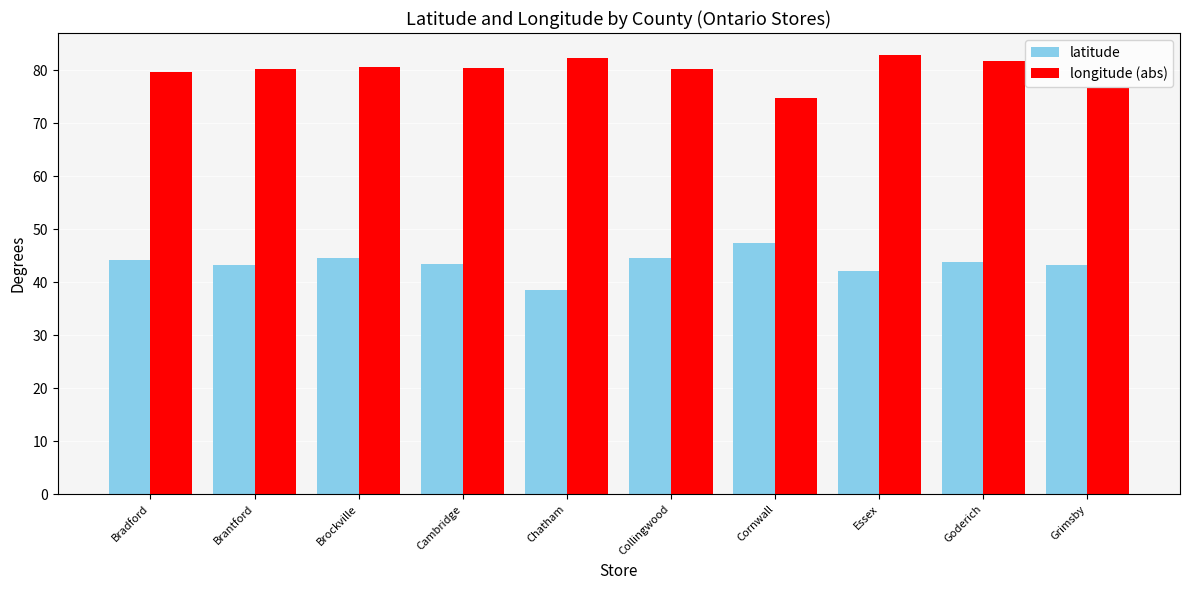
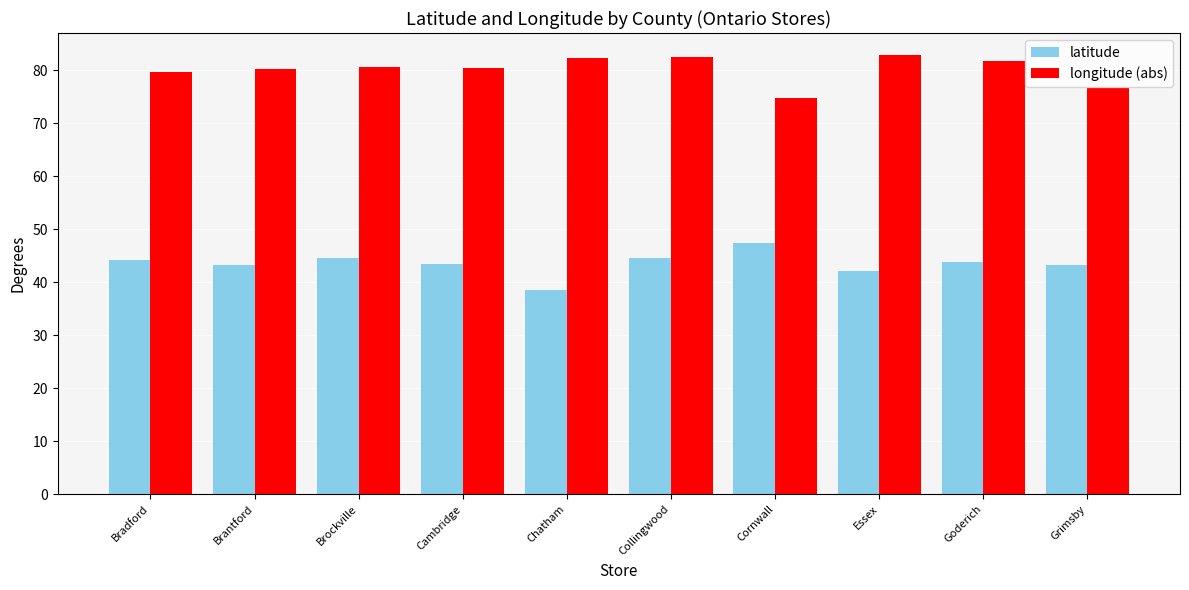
longitude (abs), Collingwood: 80 -> 82
